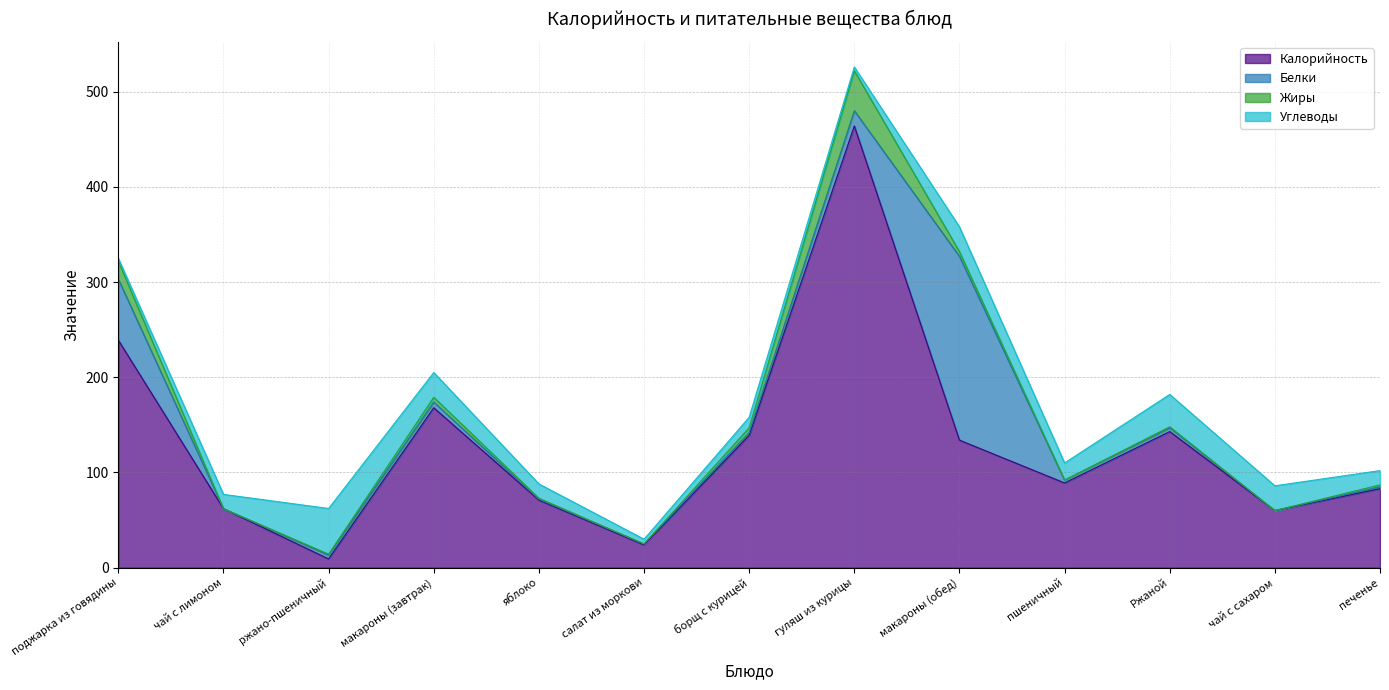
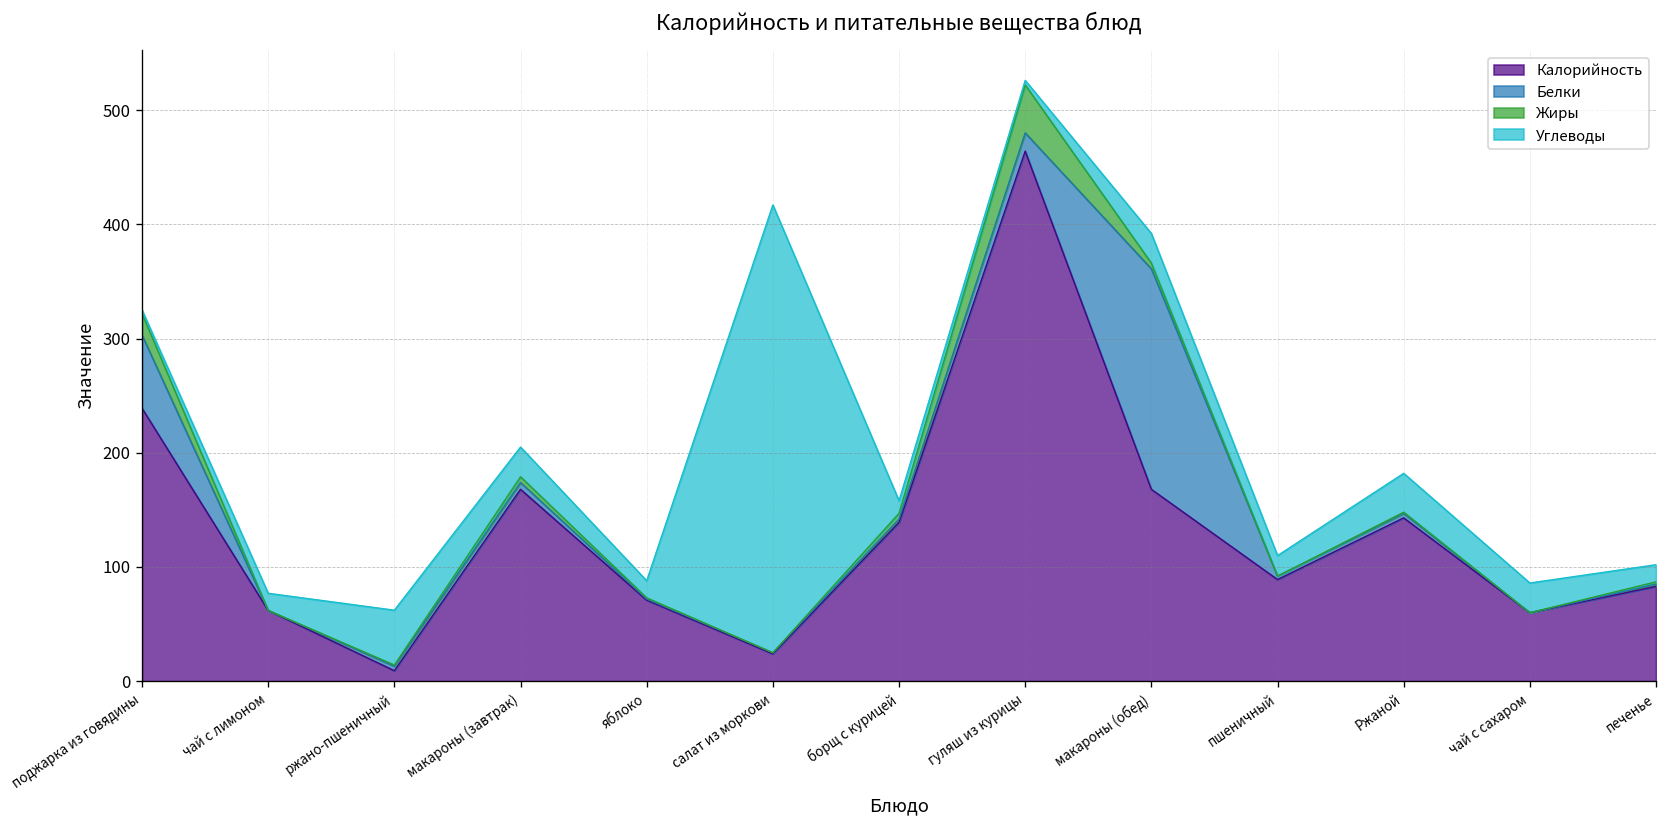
Углеводы, салат из моркови: 10 -> 390
Калорийность, макароны (обед): 130 -> 170
